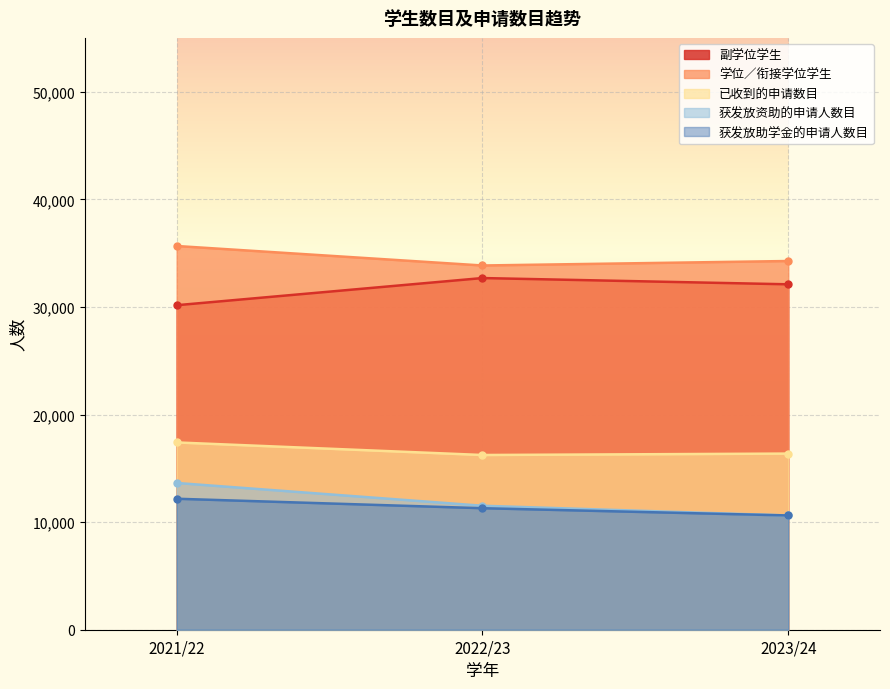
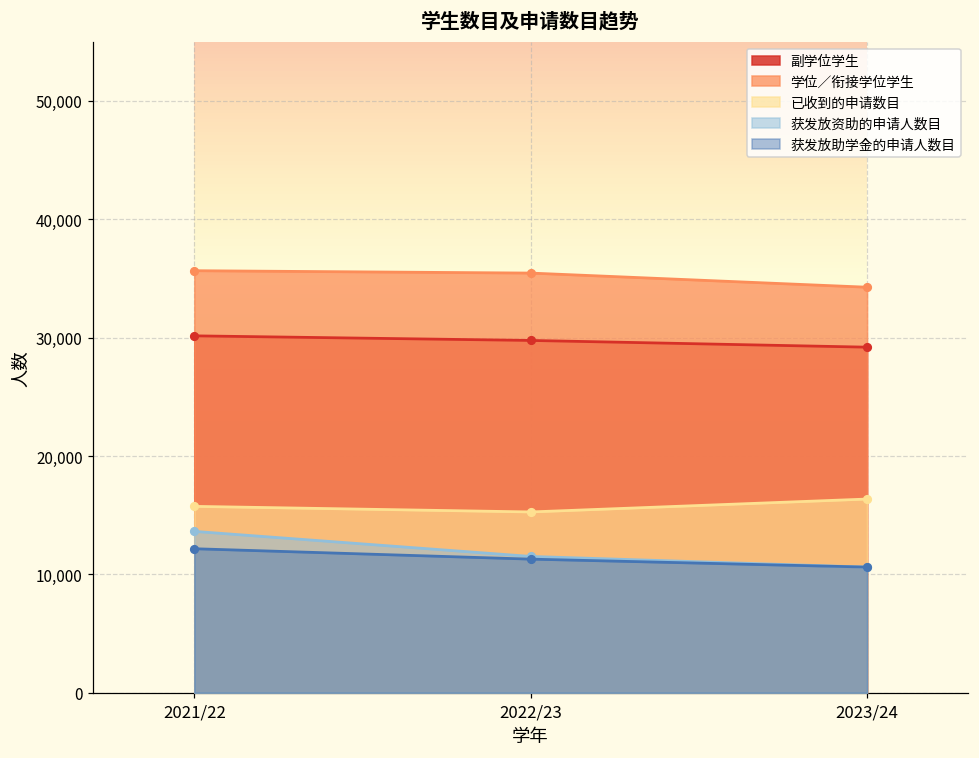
已收到的申请数目, 2021/22: 17,400 -> 15,800
副学位学生, 2022/23: 32,700 -> 29,800
学位／衔接学位学生, 2022/23: 33,800 -> 35,500
已收到的申请数目, 2022/23: 16,200 -> 15,300
副学位学生, 2023/24: 32,100 -> 29,200
